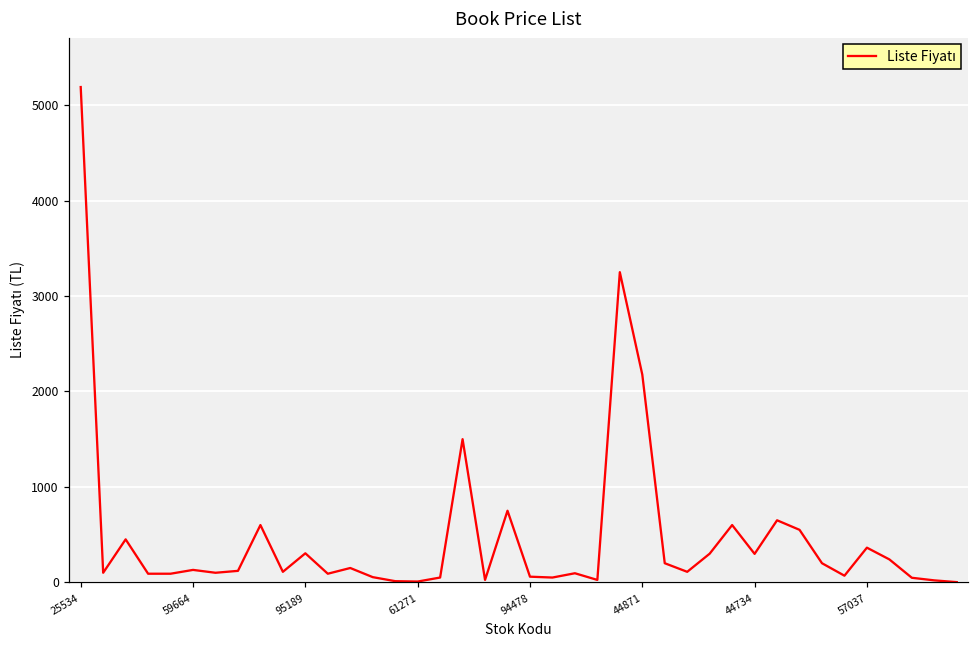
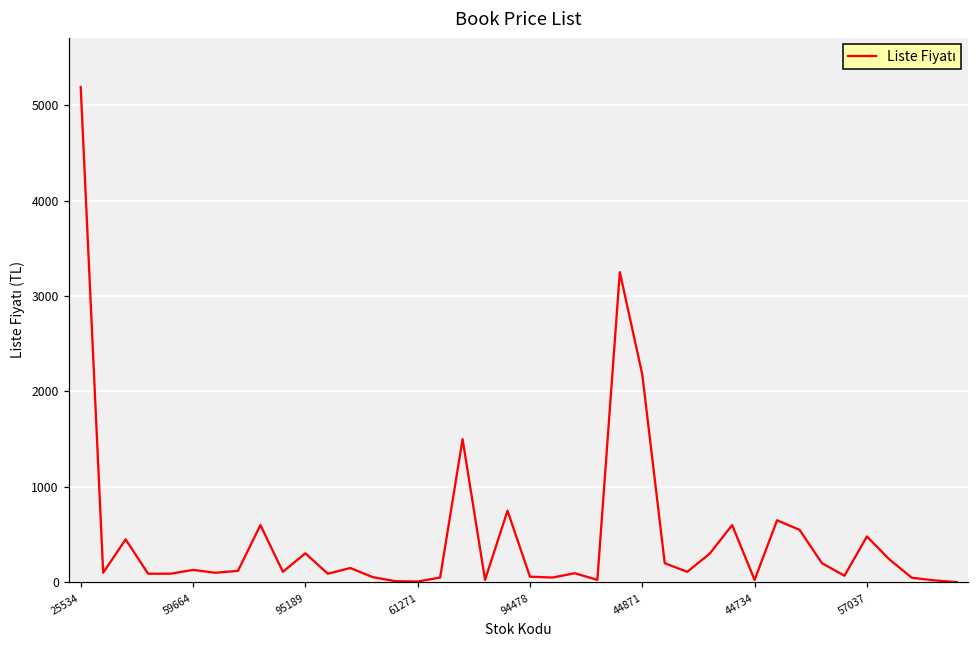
44734: 300 -> 0
57037: 400 -> 500
